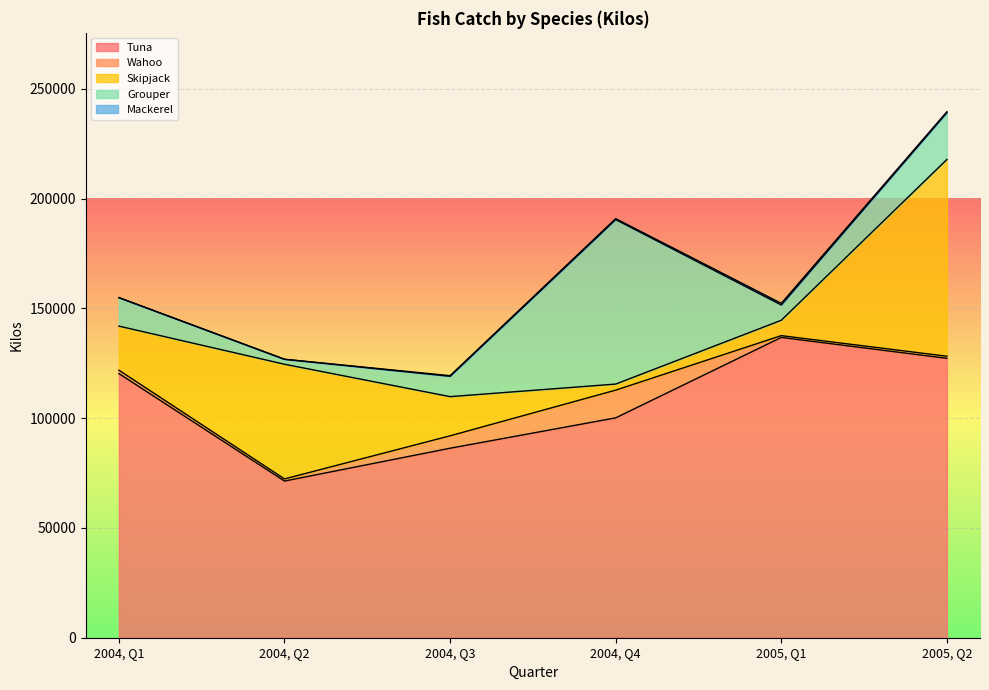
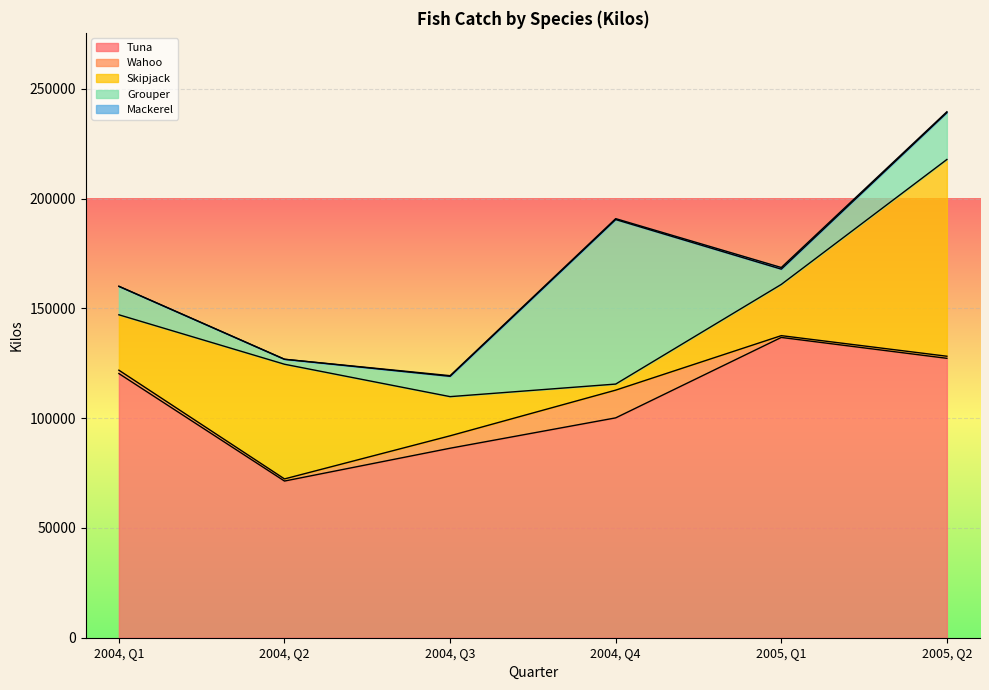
Skipjack, 2004, Q1: 20000 -> 25000
Skipjack, 2005, Q1: 7000 -> 23000
